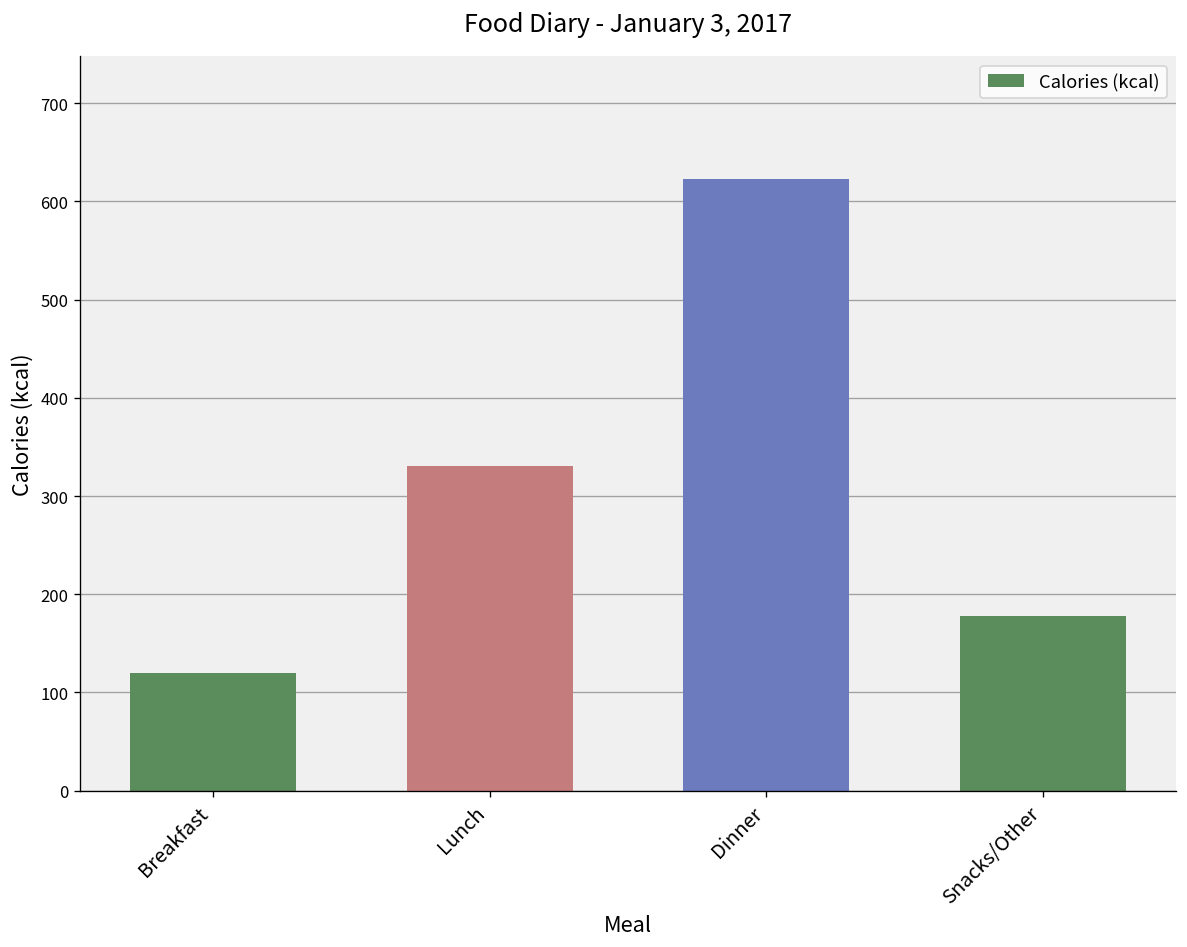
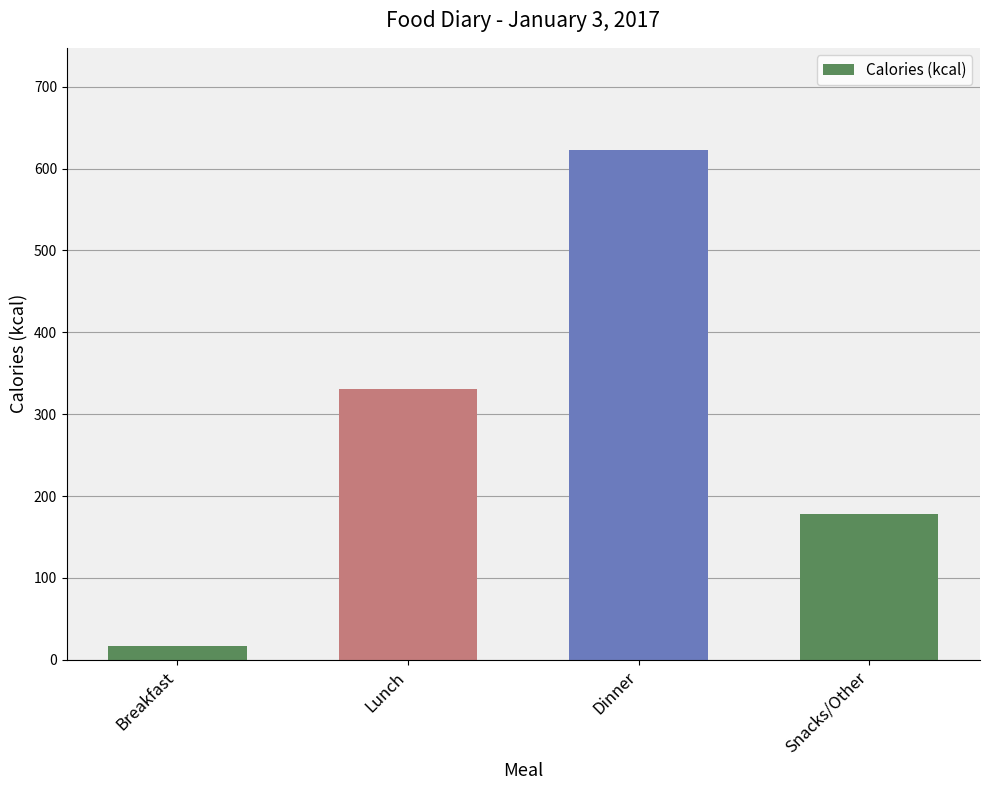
Breakfast: 120 -> 20
